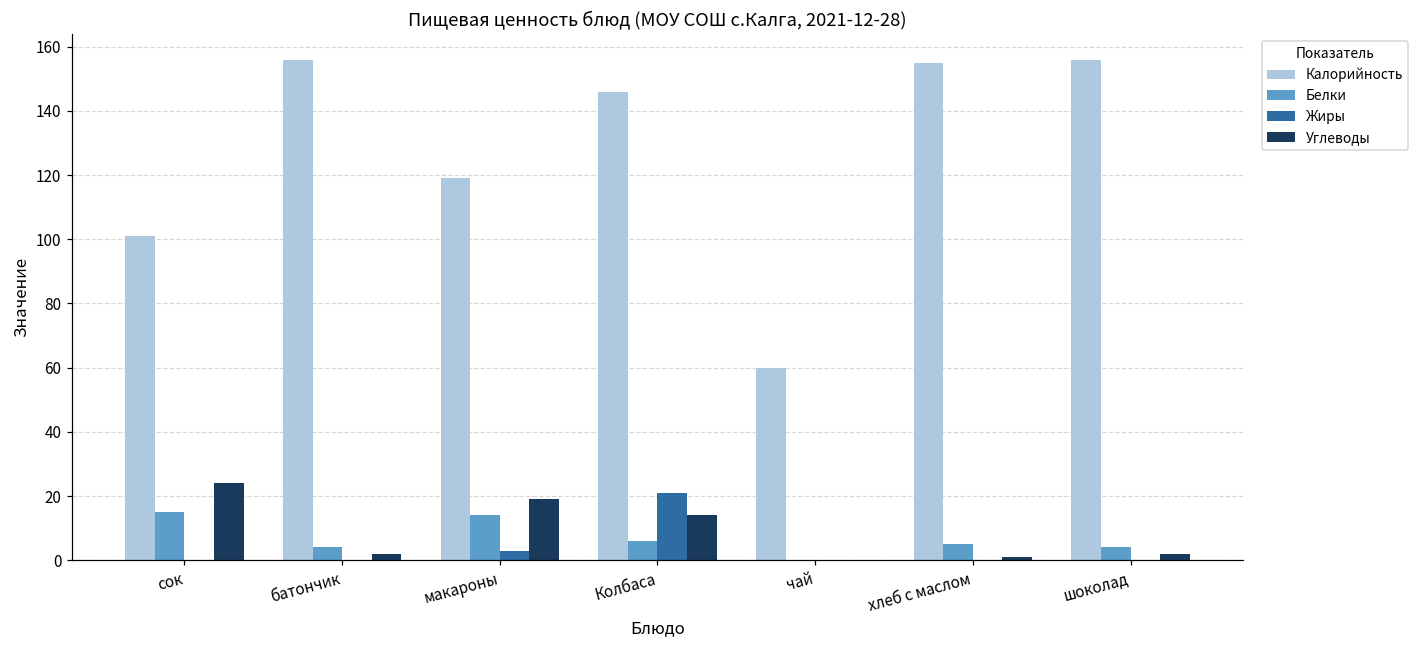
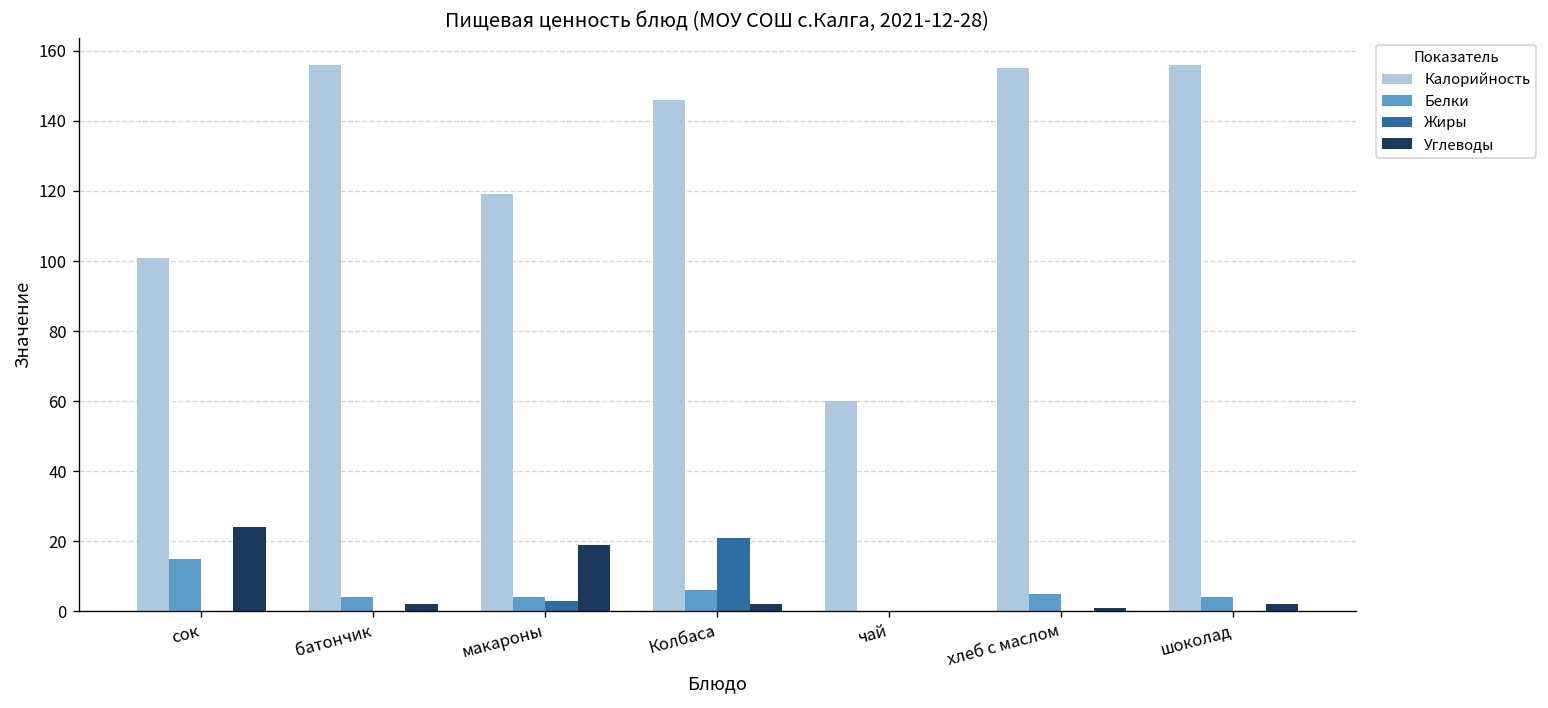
Белки, макароны: 14 -> 4
Углеводы, Колбаса: 14 -> 2
